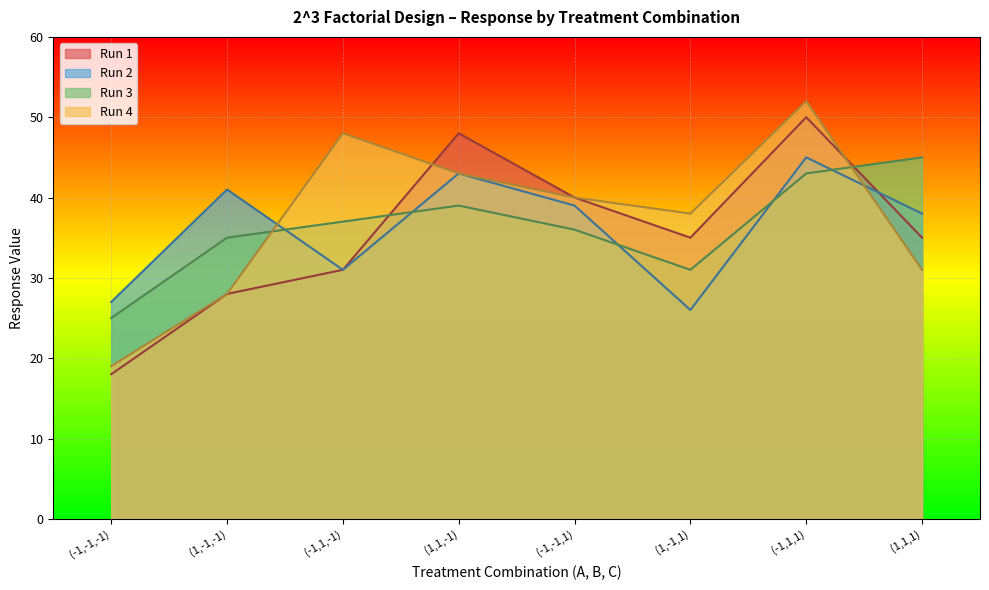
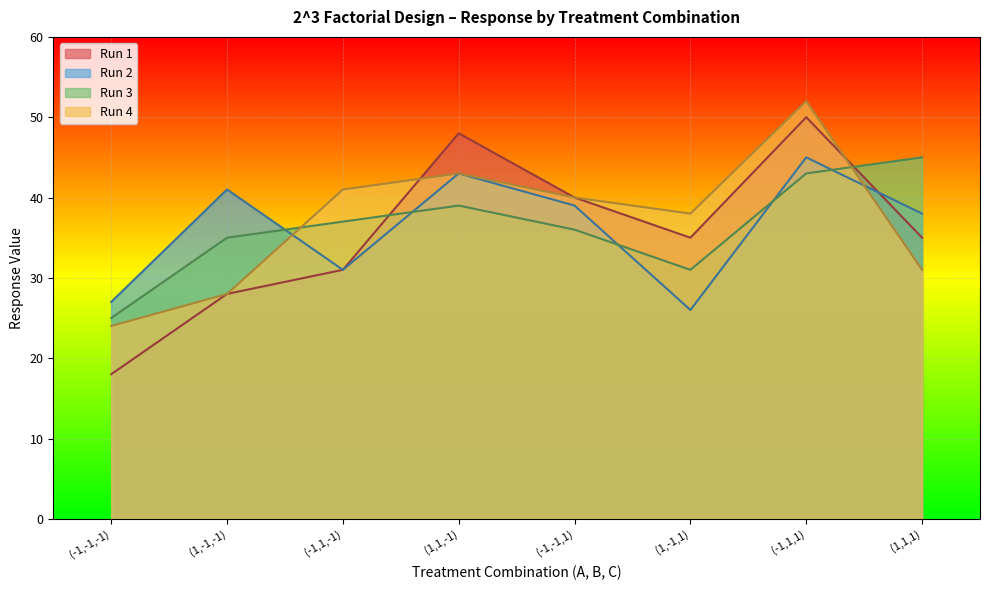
Run 4, (-1,-1,-1): 19 -> 24
Run 4, (-1,1,-1): 48 -> 41
